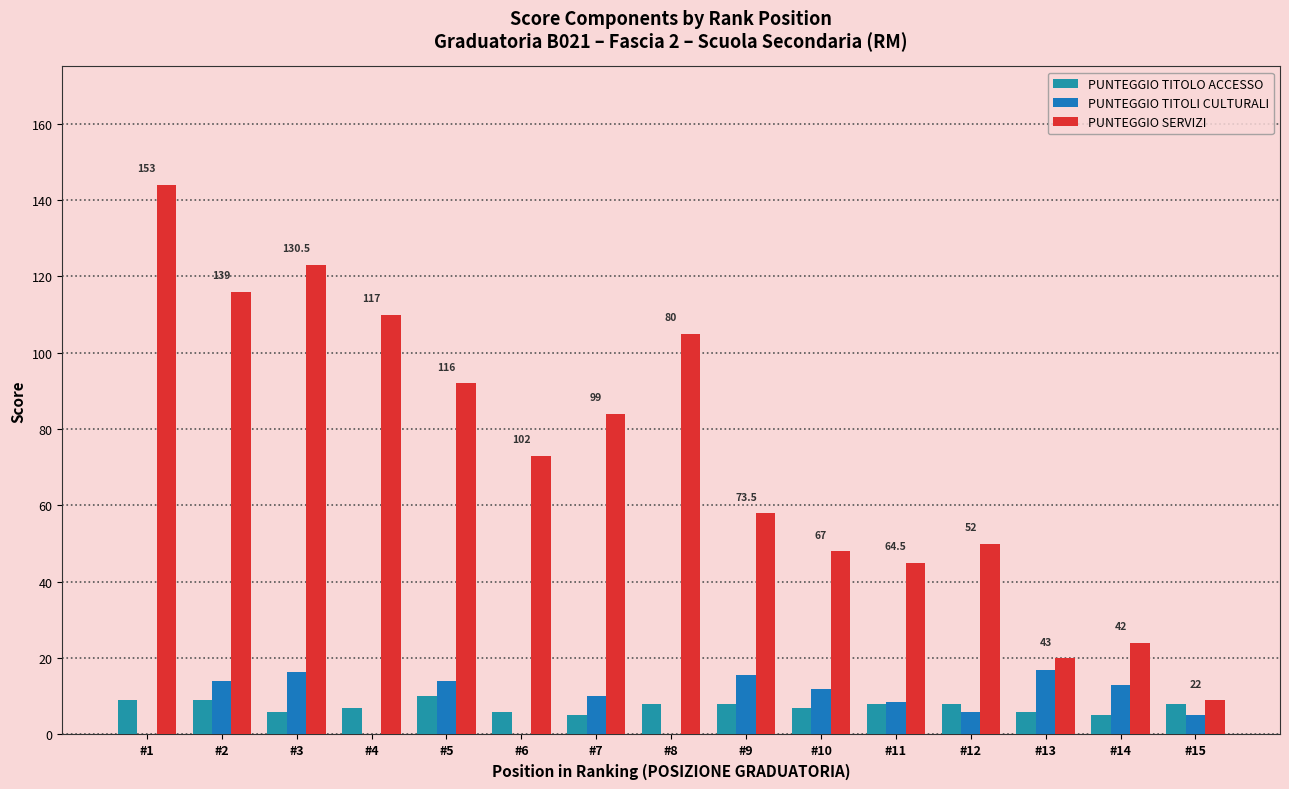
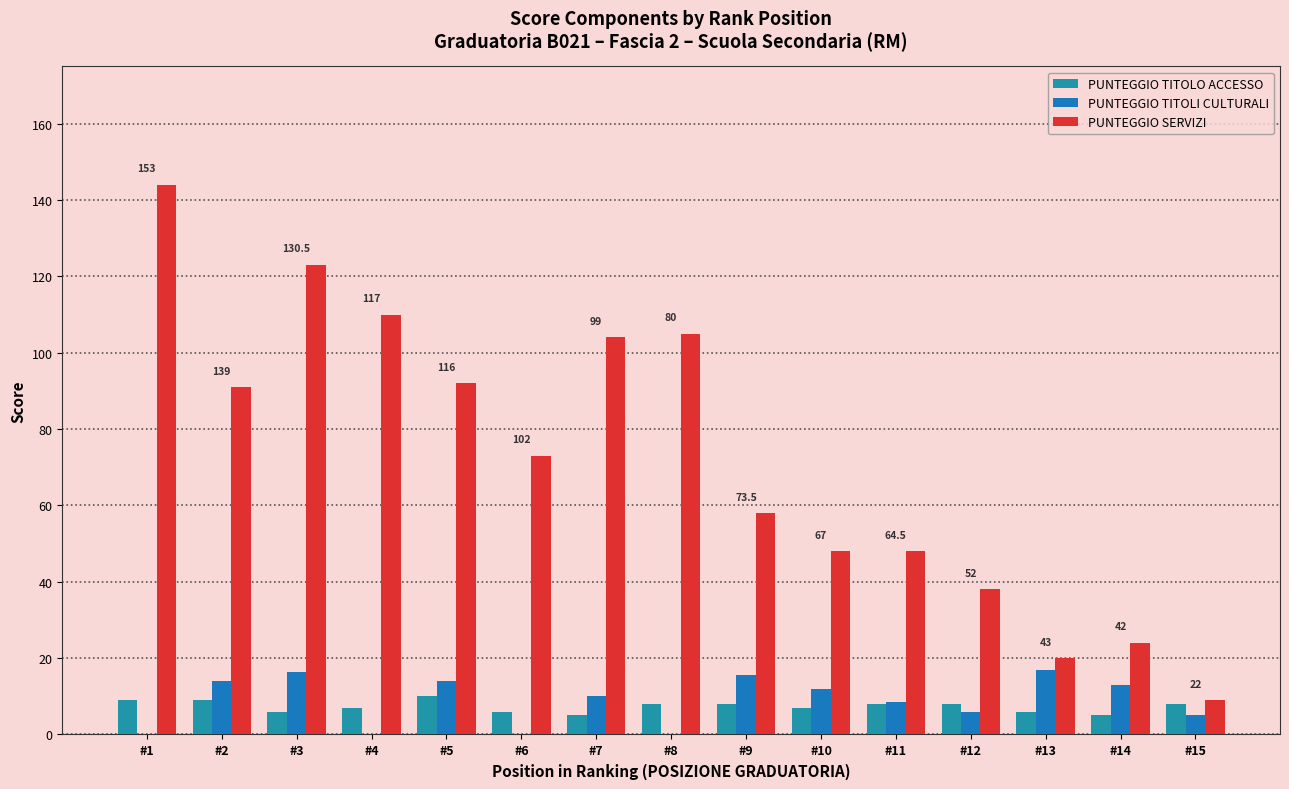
PUNTEGGIO SERVIZI, #2: 116 -> 91
PUNTEGGIO SERVIZI, #7: 84 -> 104
PUNTEGGIO SERVIZI, #11: 45 -> 48
PUNTEGGIO SERVIZI, #12: 50 -> 38
